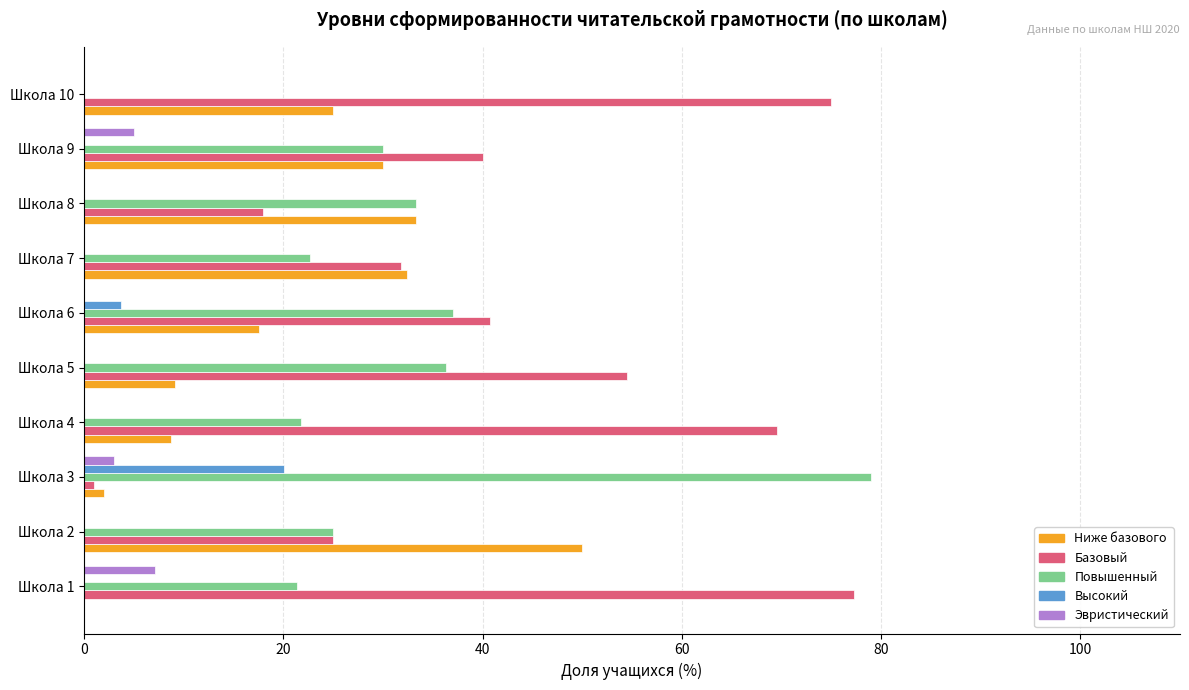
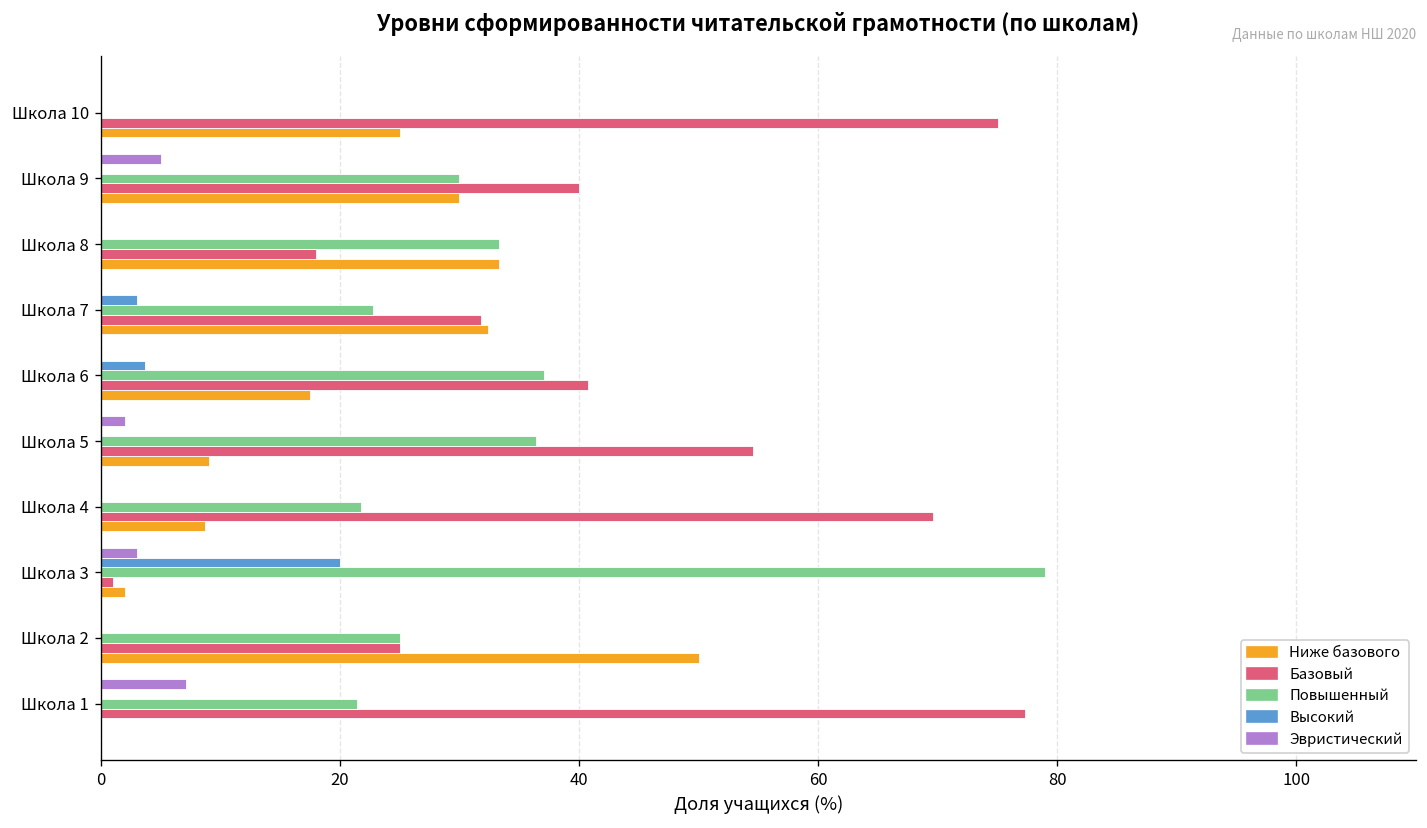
Высокий, Школа 7: 0 -> 3
Эвристический, Школа 5: 0 -> 2
